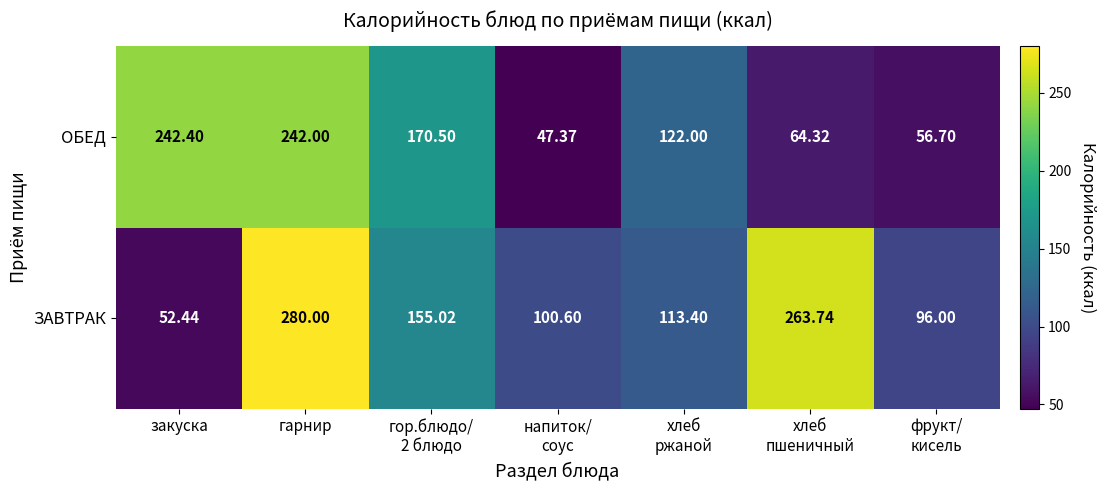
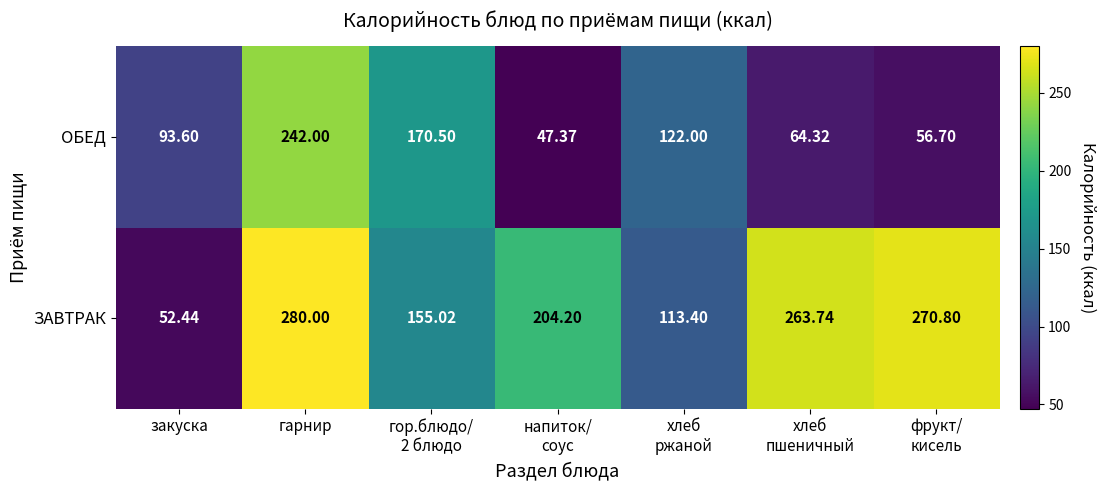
ОБЕД, закуска: 242.40 -> 93.60
ЗАВТРАК, напиток/ соус: 100.60 -> 204.20
ЗАВТРАК, фрукт/ кисель: 96.00 -> 270.80
